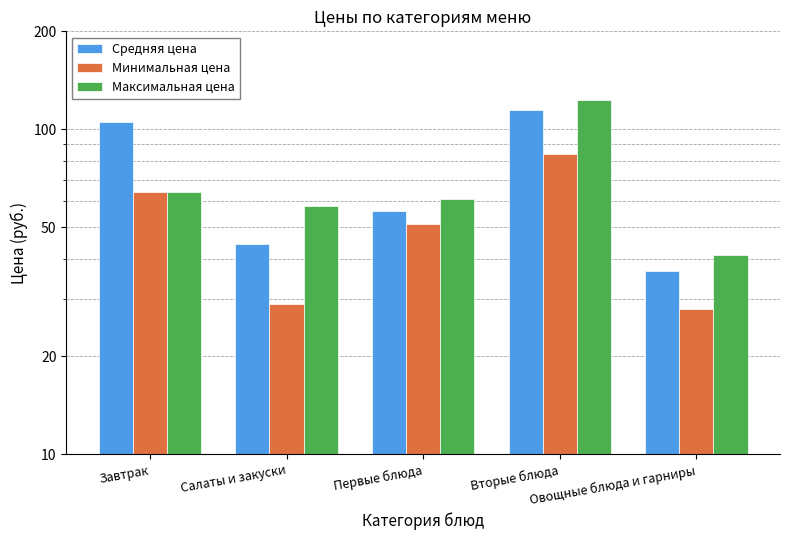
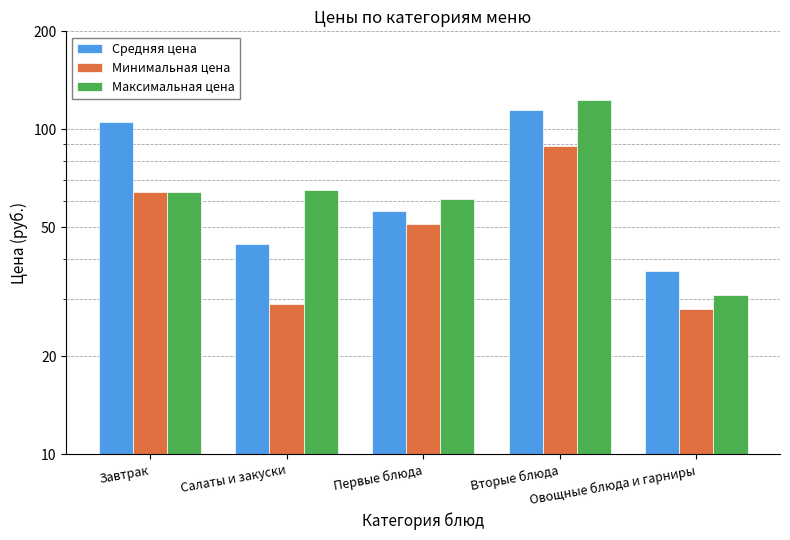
Максимальная цена, Салаты и закуски: 58 -> 65
Минимальная цена, Вторые блюда: 84 -> 89
Максимальная цена, Овощные блюда и гарниры: 41 -> 31
